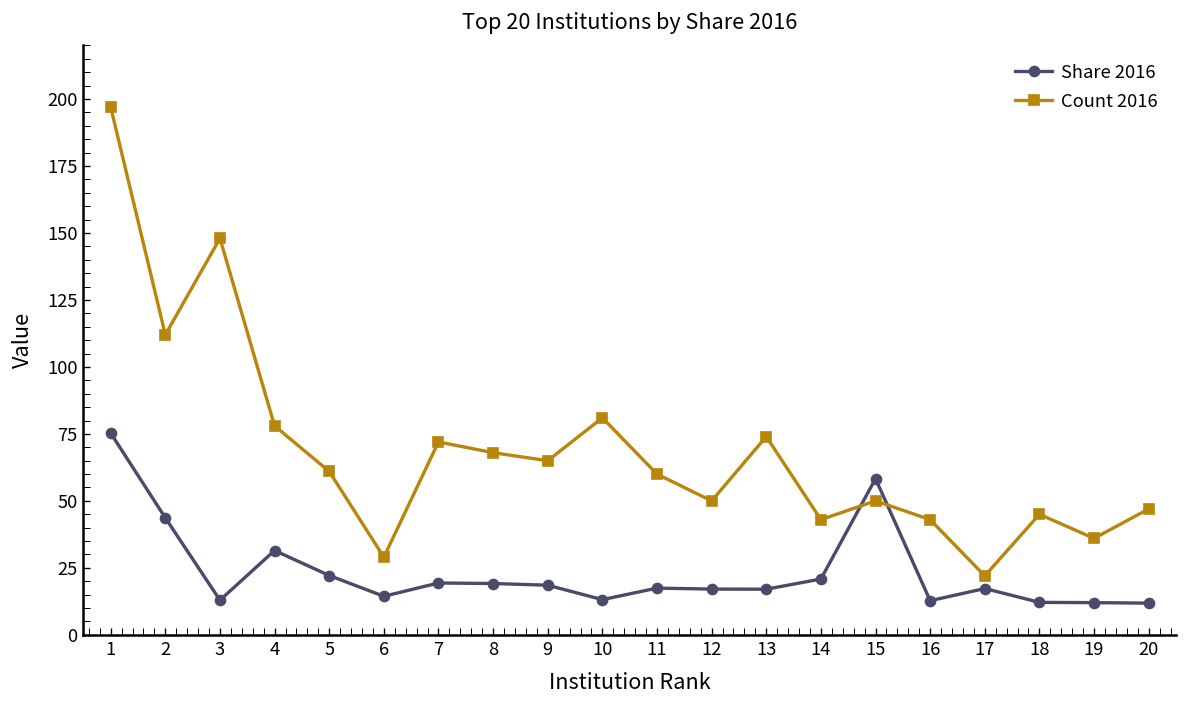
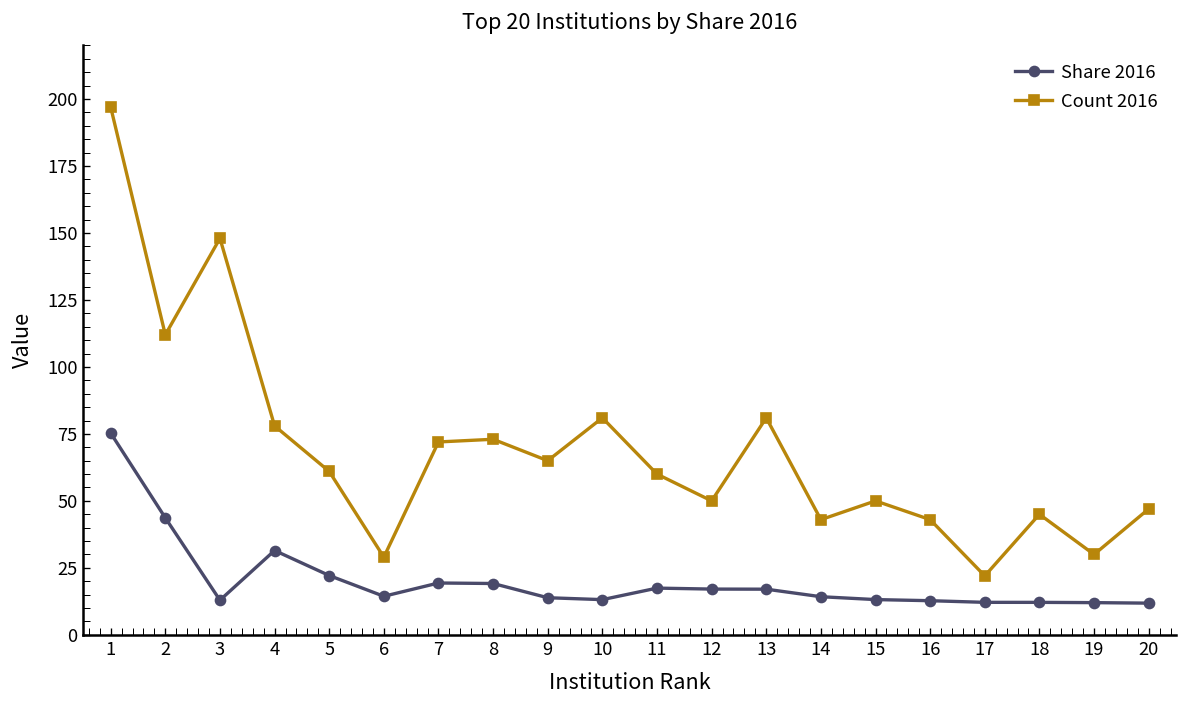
Count 2016, 8: 68 -> 73
Share 2016, 9: 19 -> 14
Count 2016, 13: 74 -> 81
Share 2016, 14: 21 -> 14
Share 2016, 15: 58 -> 13
Share 2016, 17: 17 -> 12
Count 2016, 19: 36 -> 30
